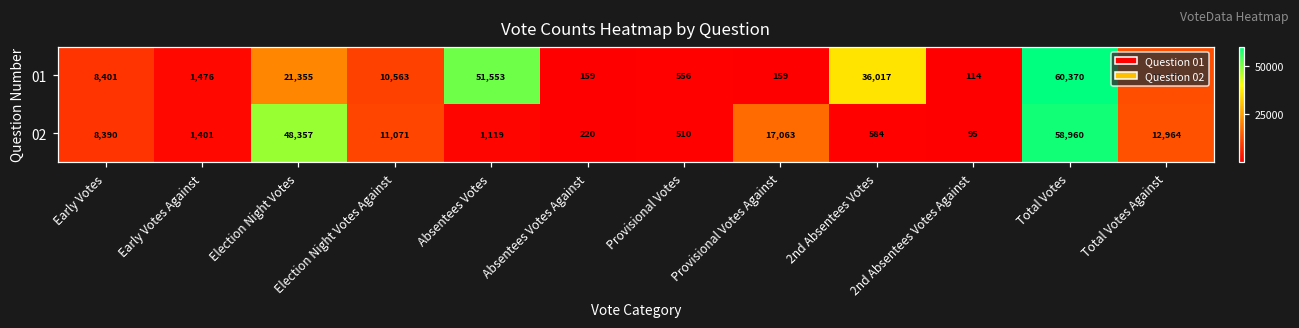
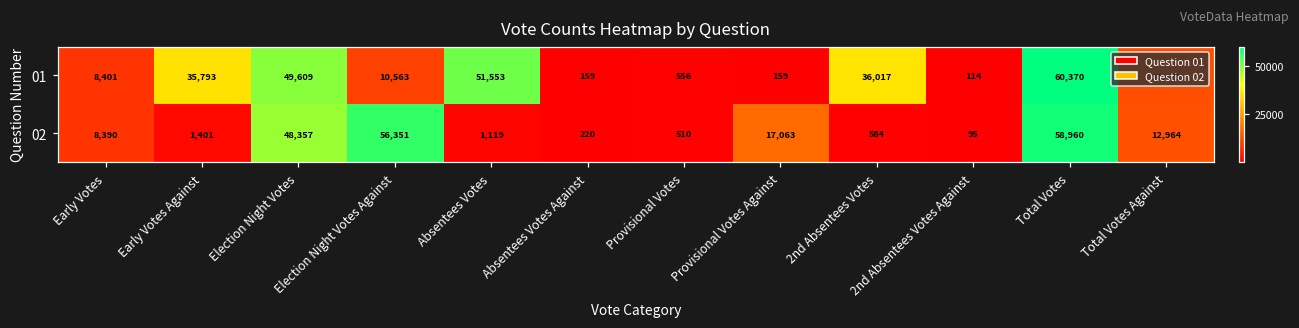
01, Early Votes Against: 1,476 -> 35,793
01, Election Night Votes: 21,355 -> 49,609
02, Election Night Votes Against: 11,071 -> 56,351
